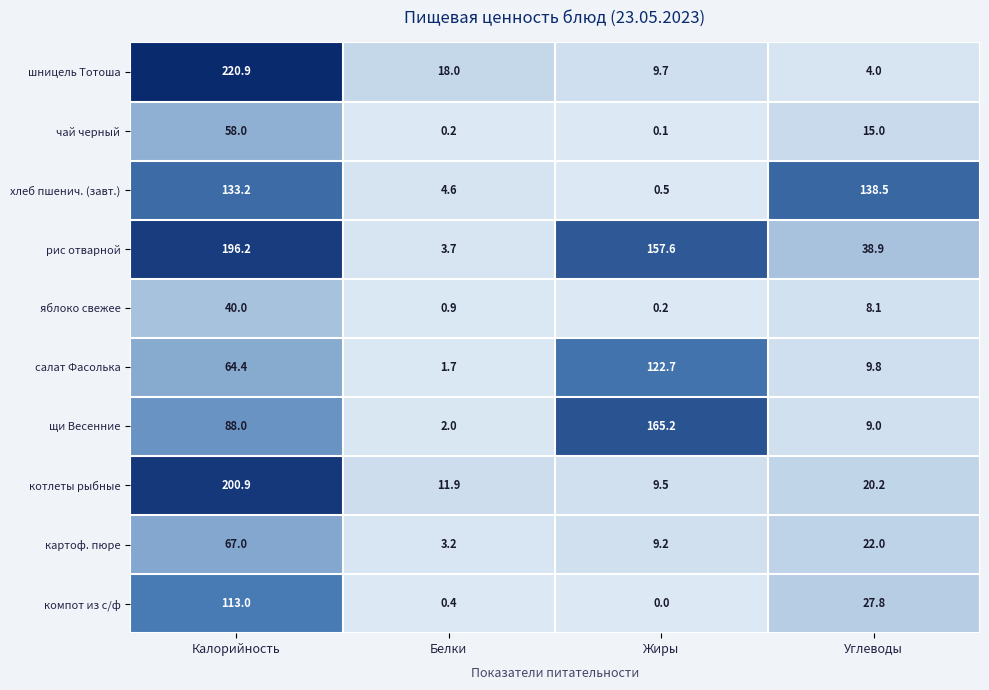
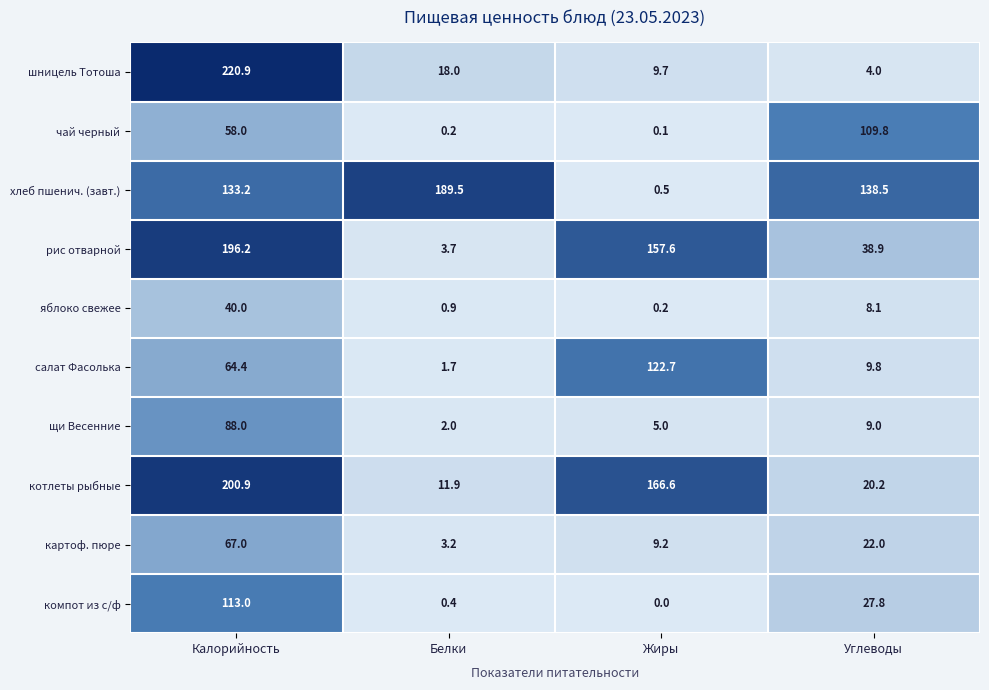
чай черный, Углеводы: 15.0 -> 109.8
хлеб пшенич. (завт.), Белки: 4.6 -> 189.5
щи Весенние, Жиры: 165.2 -> 5.0
котлеты рыбные, Жиры: 9.5 -> 166.6
